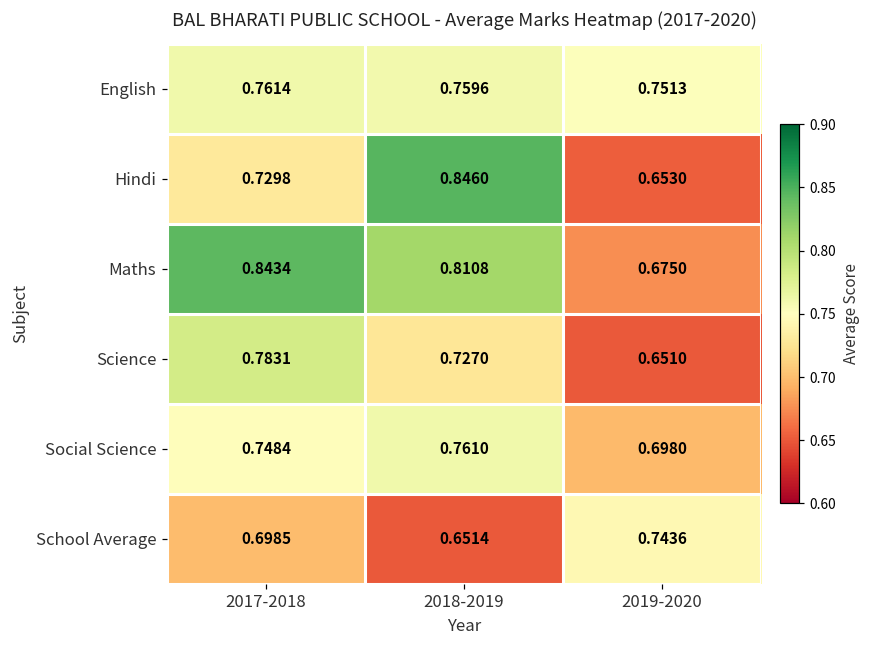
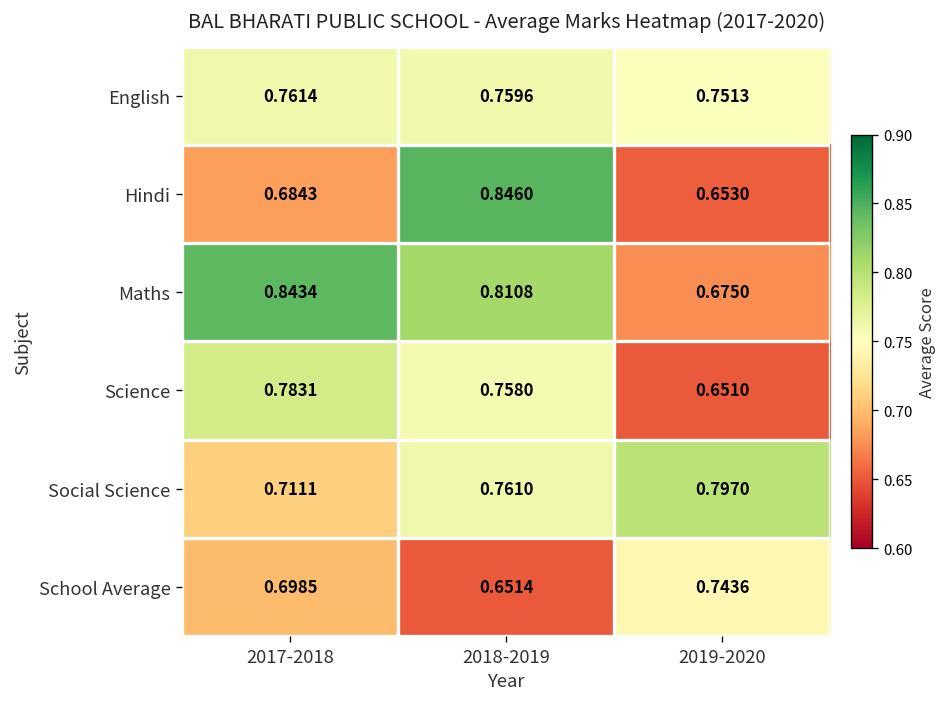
Hindi, 2017-2018: 0.7298 -> 0.6843
Science, 2018-2019: 0.7270 -> 0.7580
Social Science, 2017-2018: 0.7484 -> 0.7111
Social Science, 2019-2020: 0.6980 -> 0.7970
